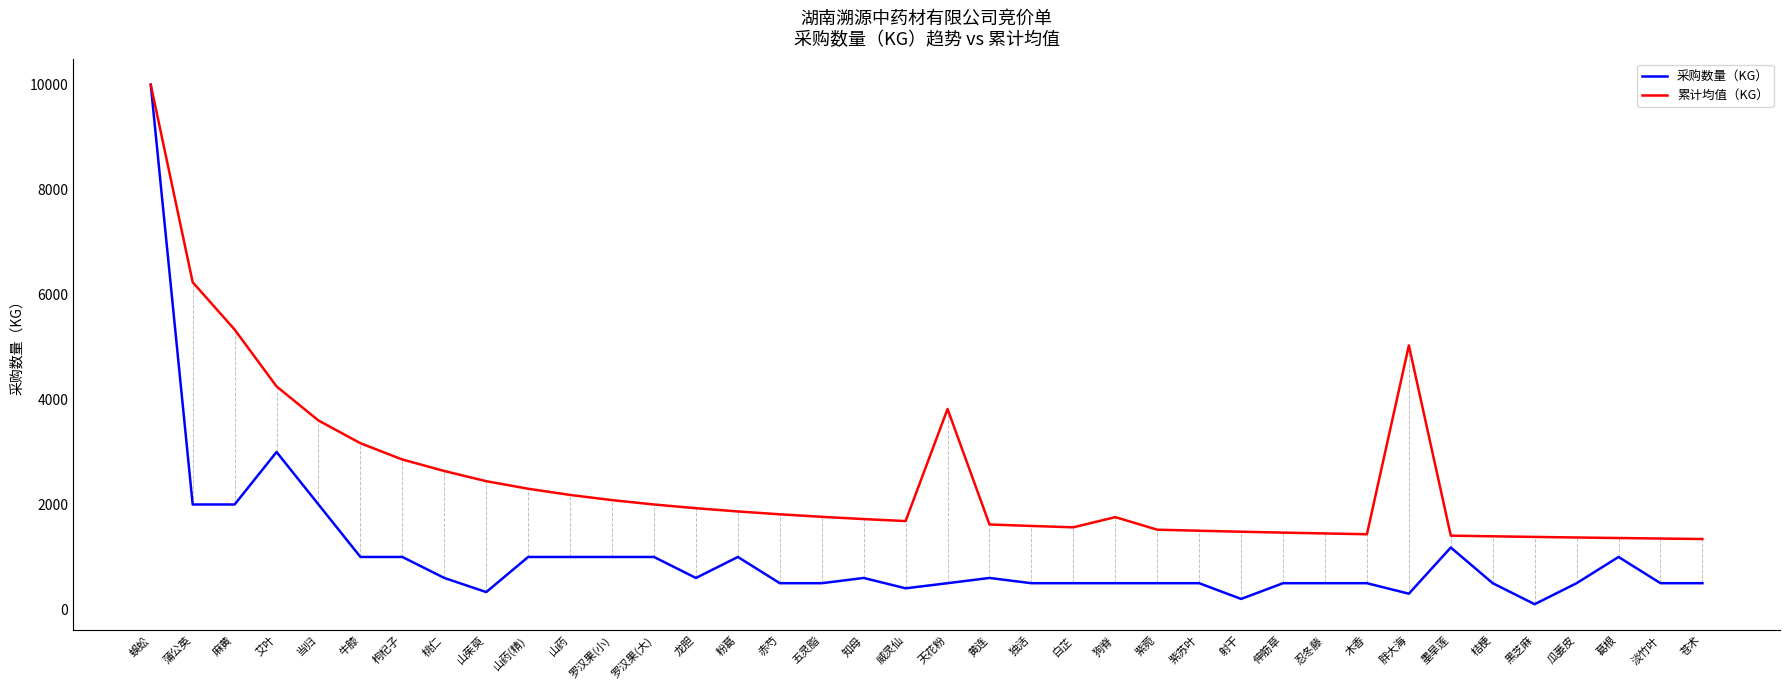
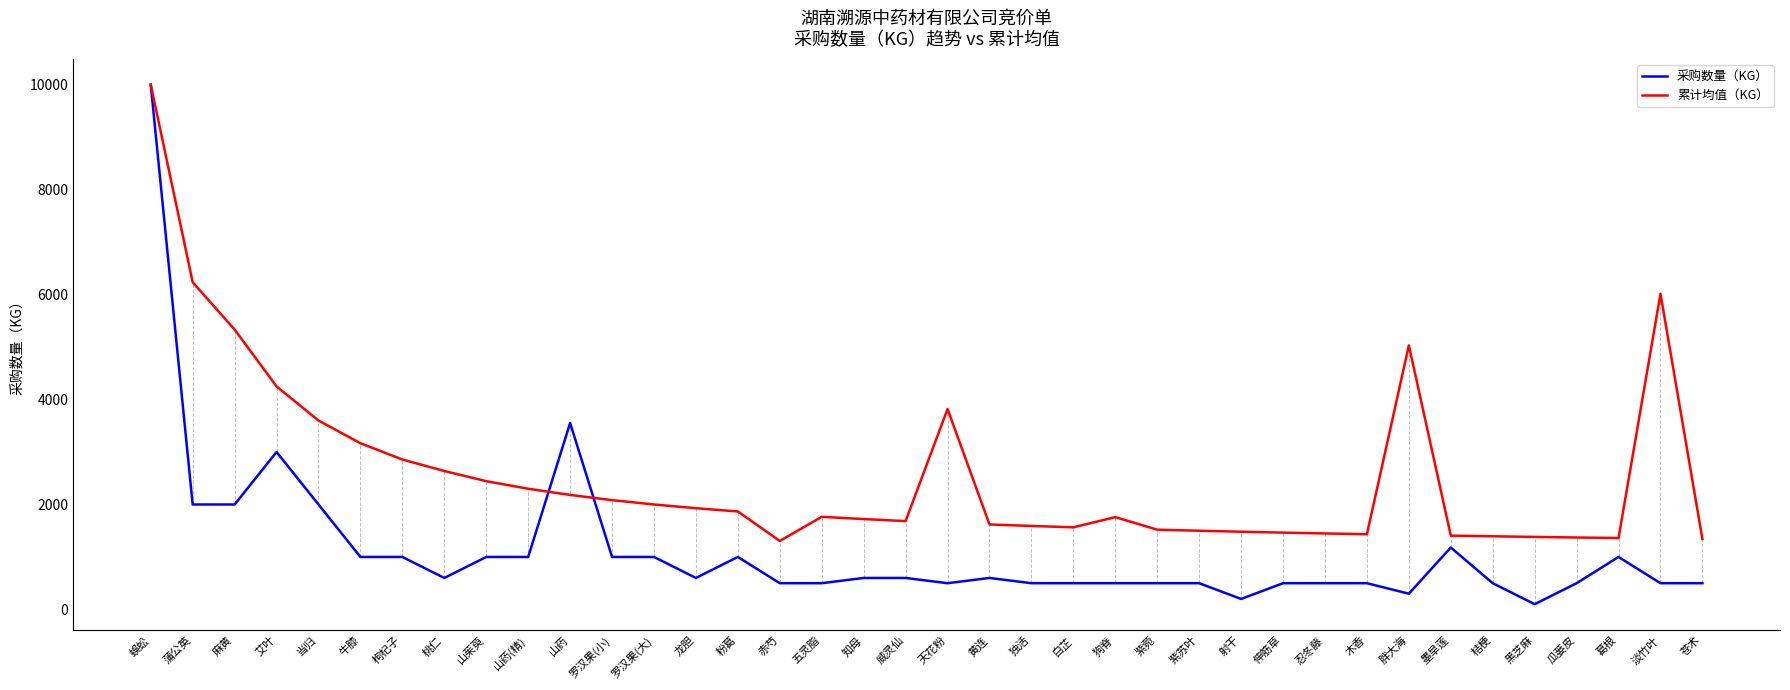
采购数量（KG）, 山茱萸: 300 -> 1000
采购数量（KG）, 山药: 1000 -> 3600
累计均值（KG）, 赤芍: 1800 -> 1300
采购数量（KG）, 威灵仙: 400 -> 600
累计均值（KG）, 淡竹叶: 1400 -> 6000
